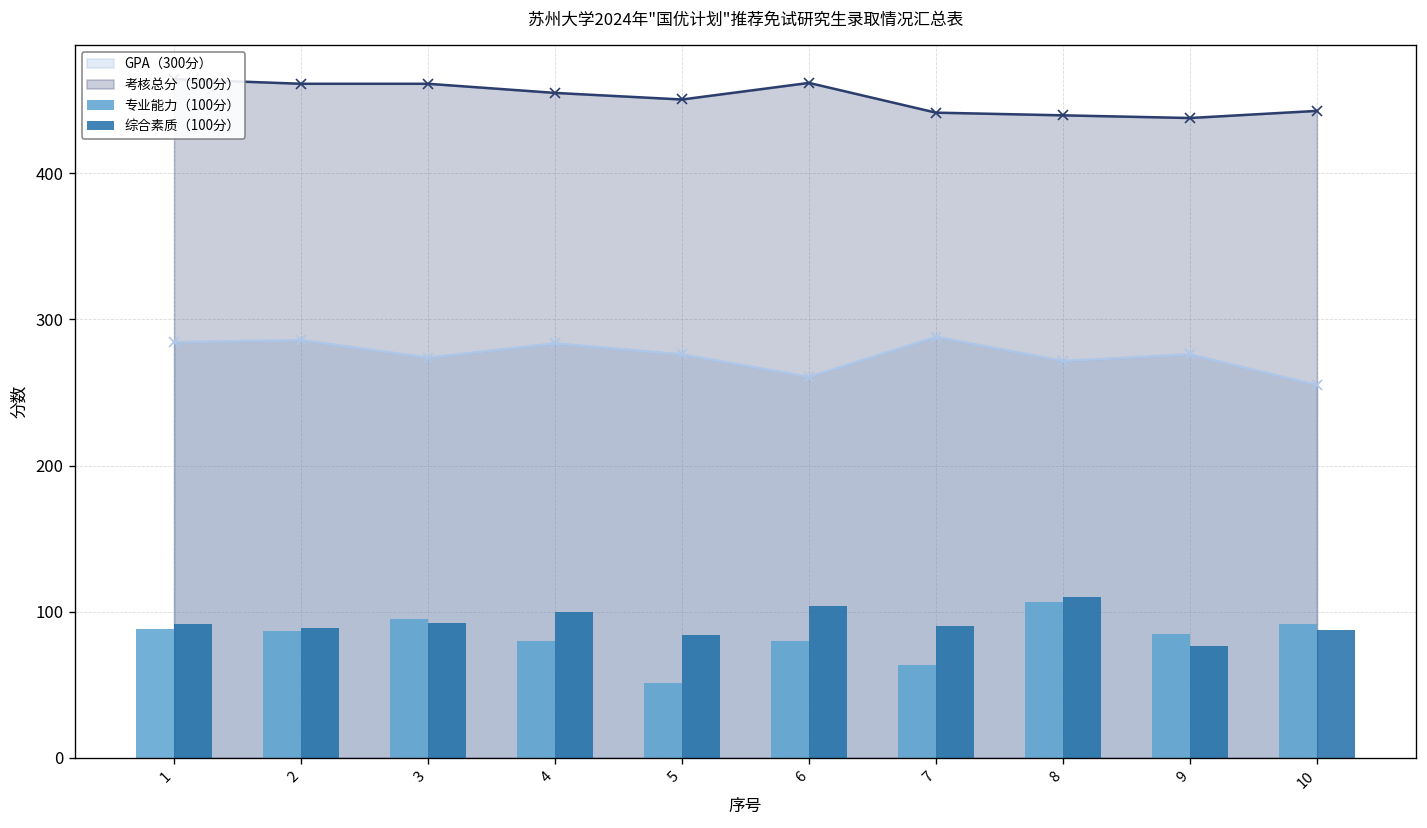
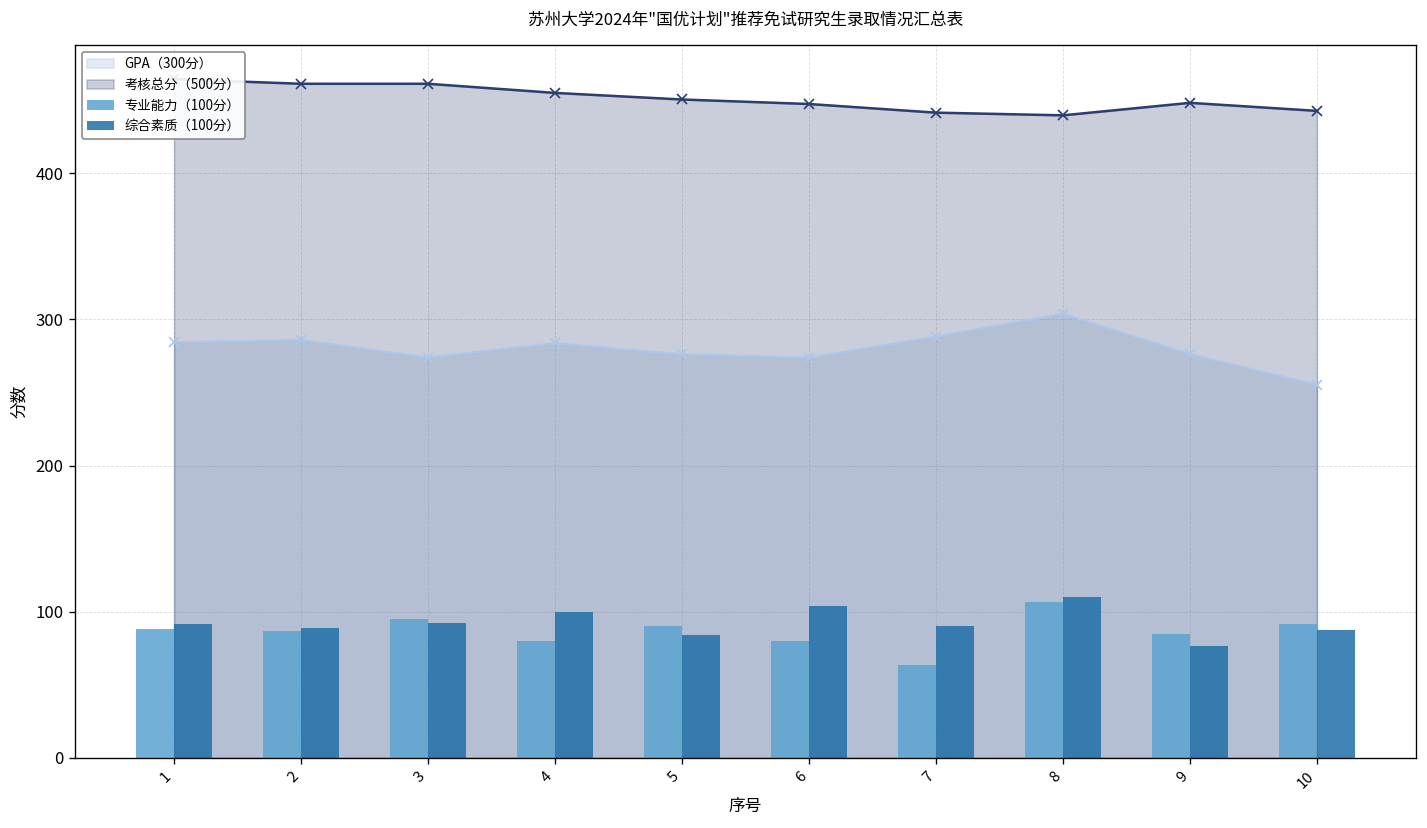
专业能力（100分）, 5: 51 -> 90
GPA（300分）, 6: 261 -> 274
考核总分（500分）, 6: 462 -> 447
GPA（300分）, 8: 272 -> 304
考核总分（500分）, 9: 438 -> 448
